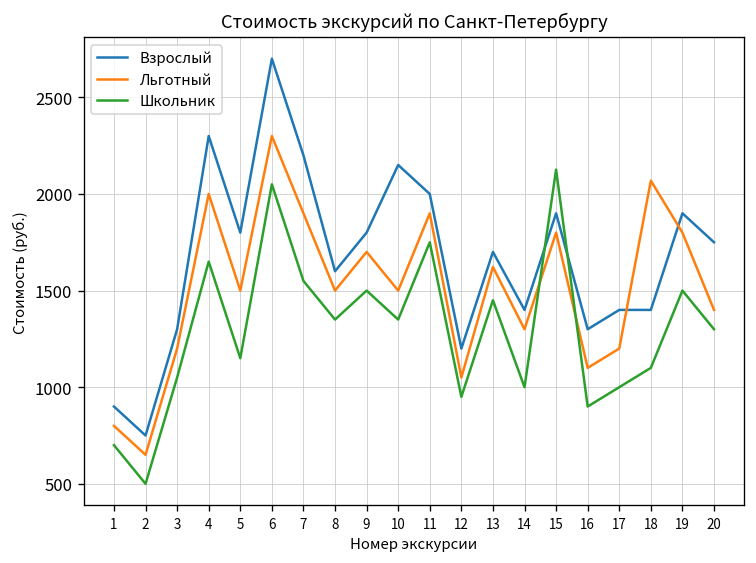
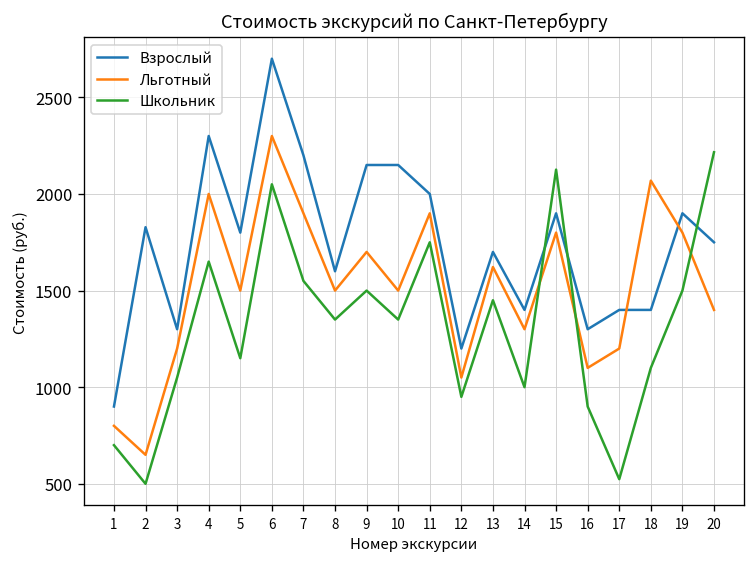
Взрослый, 2: 750 -> 1830
Взрослый, 9: 1800 -> 2150
Школьник, 17: 1000 -> 520
Школьник, 20: 1300 -> 2220
